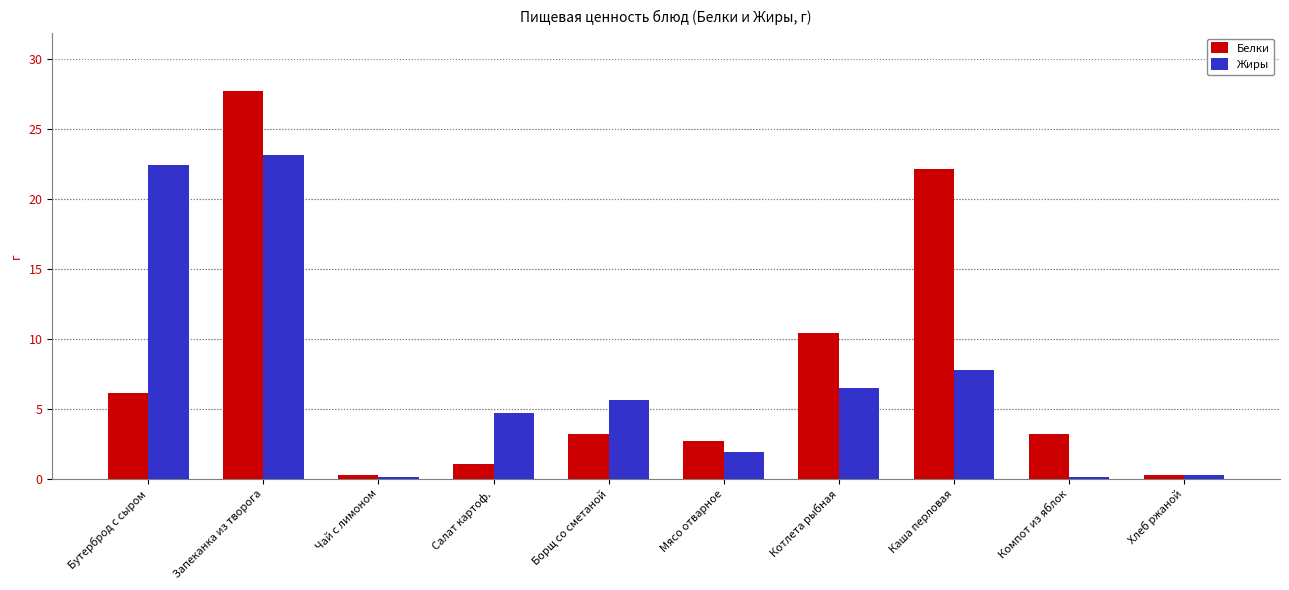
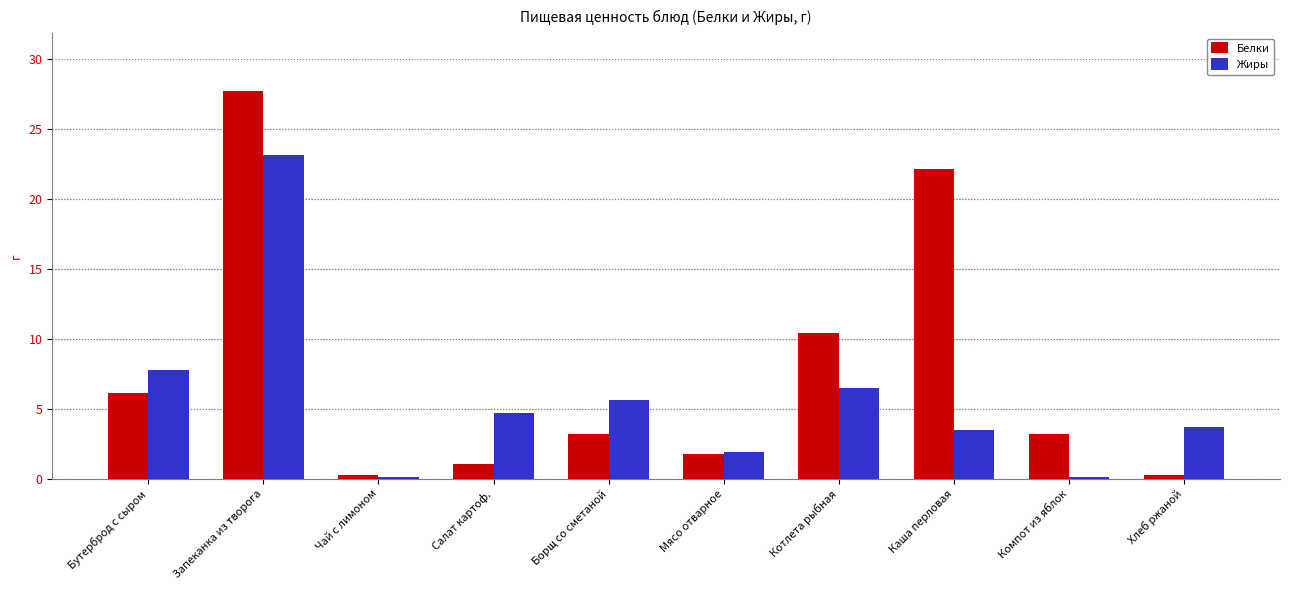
Жиры, Бутерброд с сыром: 22.5 -> 7.8
Белки, Мясо отварное: 2.7 -> 1.8
Жиры, Каша перловая: 7.8 -> 3.5
Жиры, Хлеб ржаной: 0.3 -> 3.7
